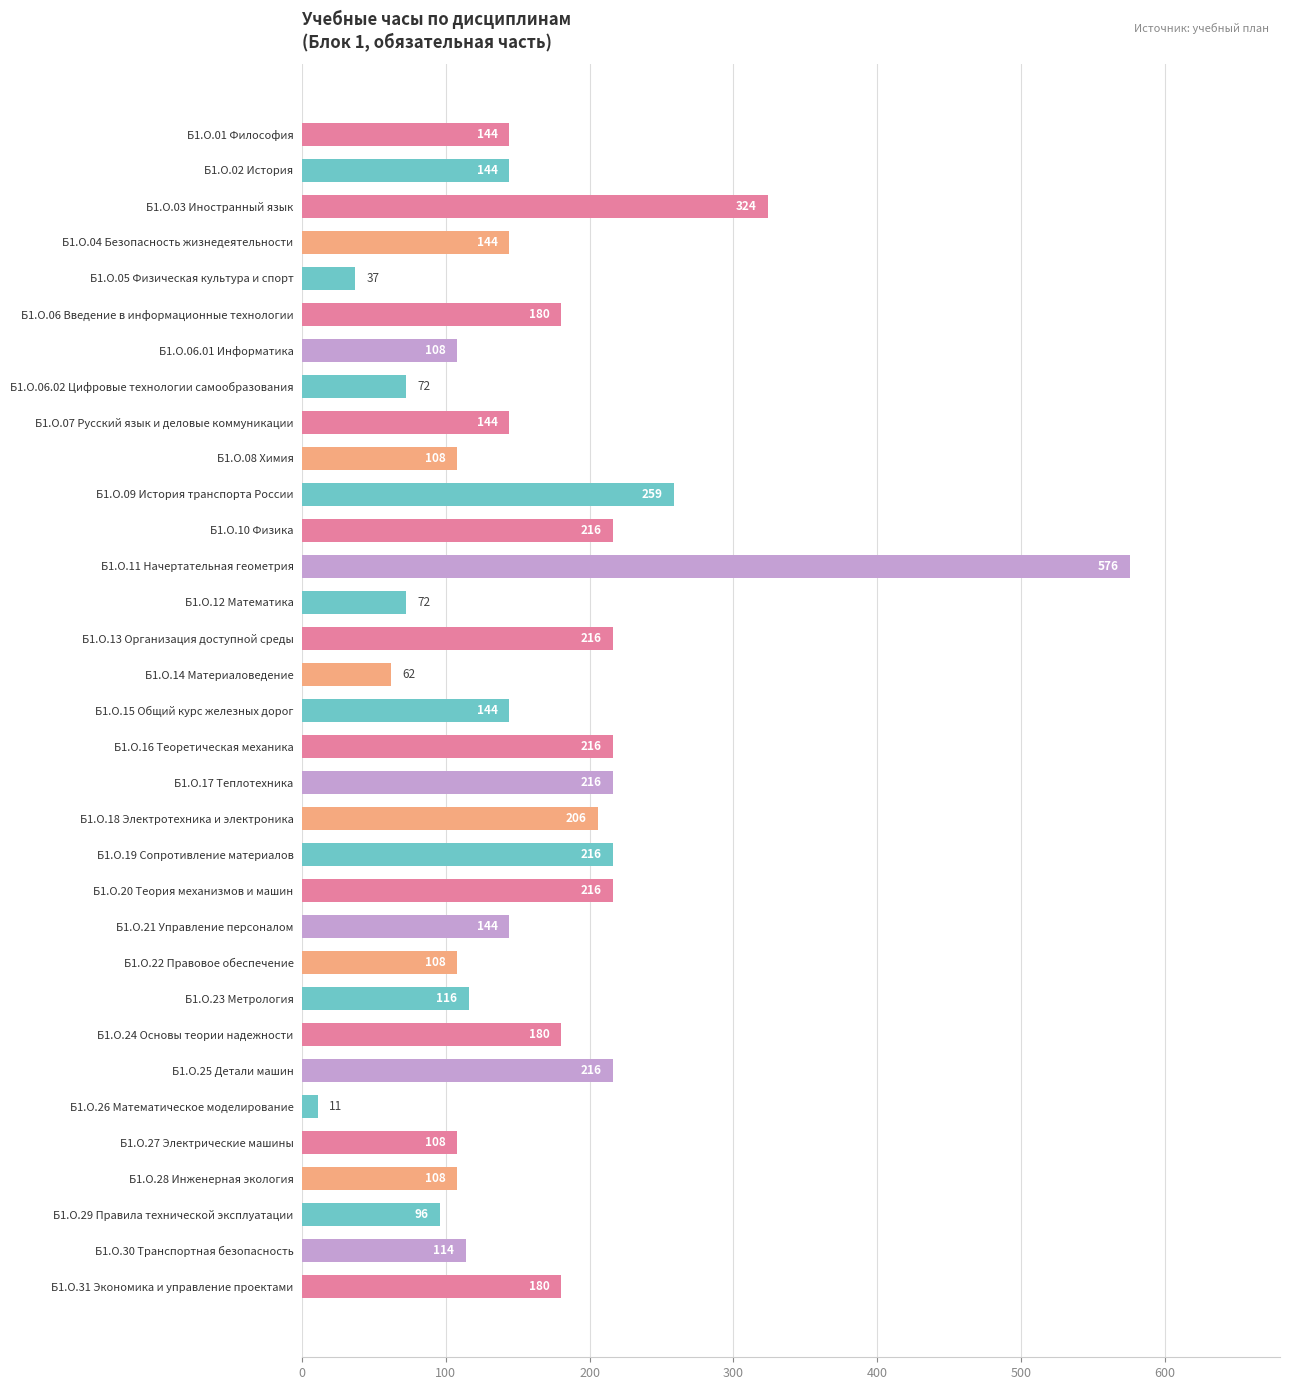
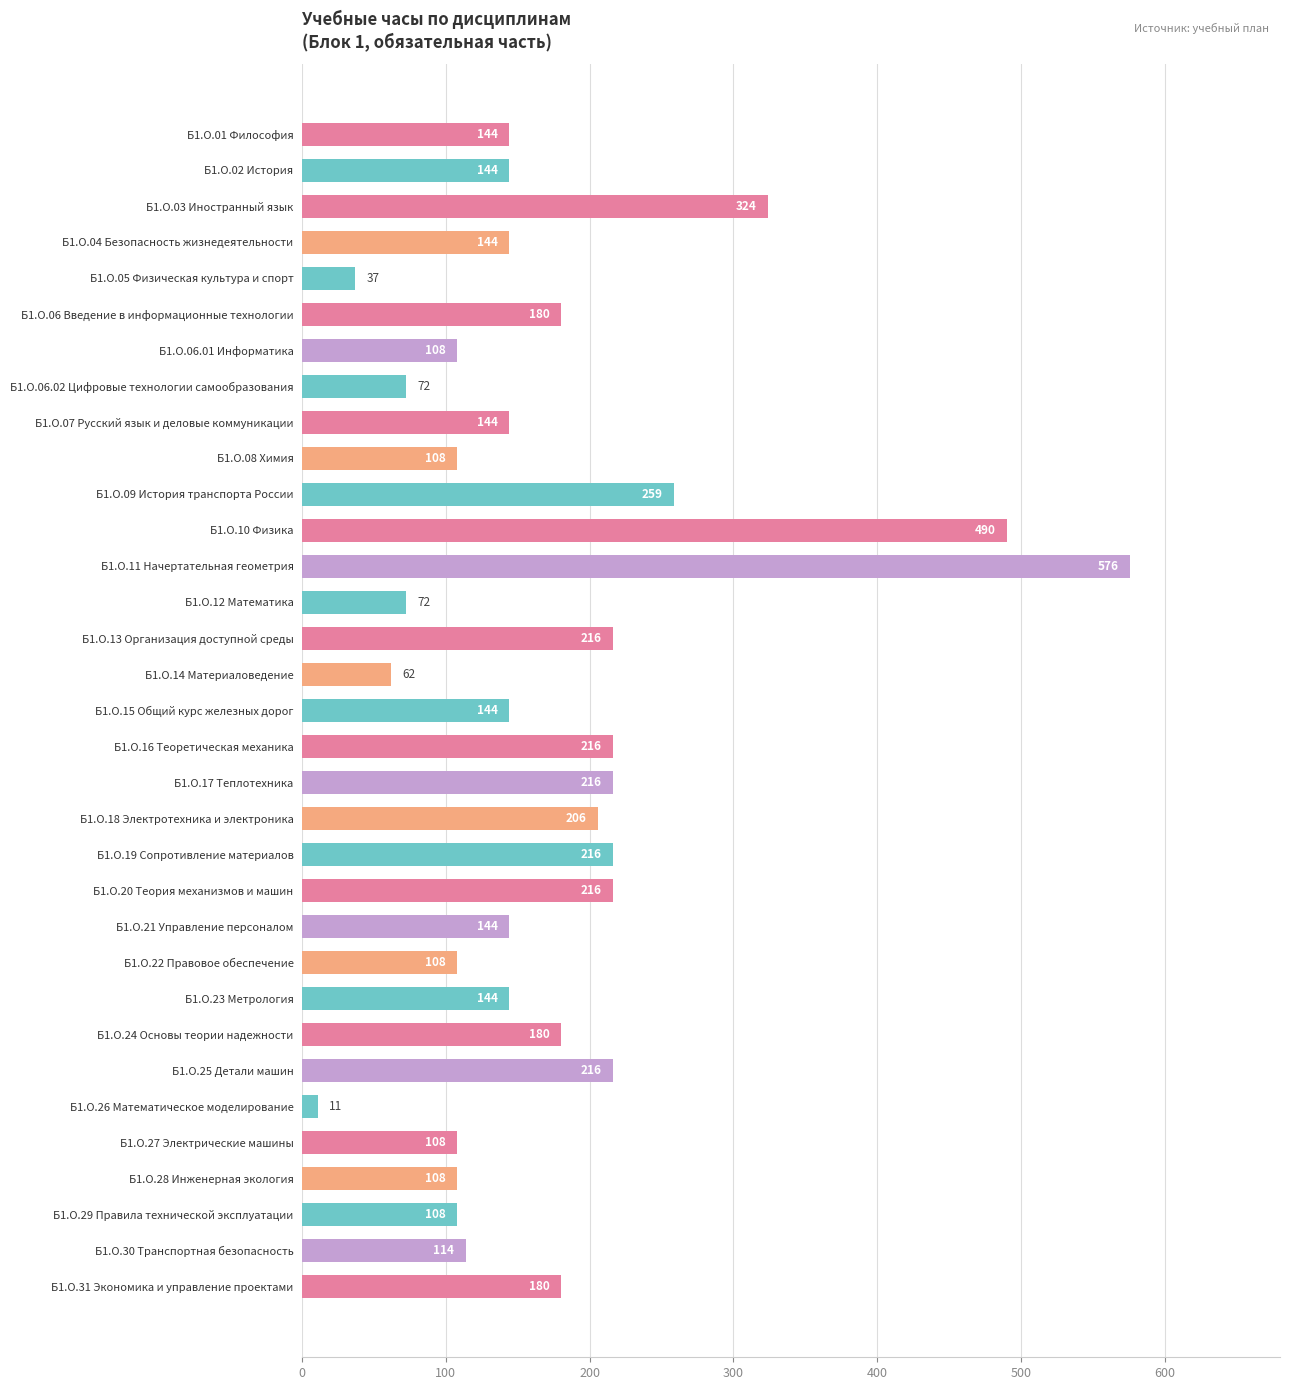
Б1.О.10 Физика: 216 -> 490
Б1.О.23 Метрология: 116 -> 144
Б1.О.29 Правила технической эксплуатации: 96 -> 108
